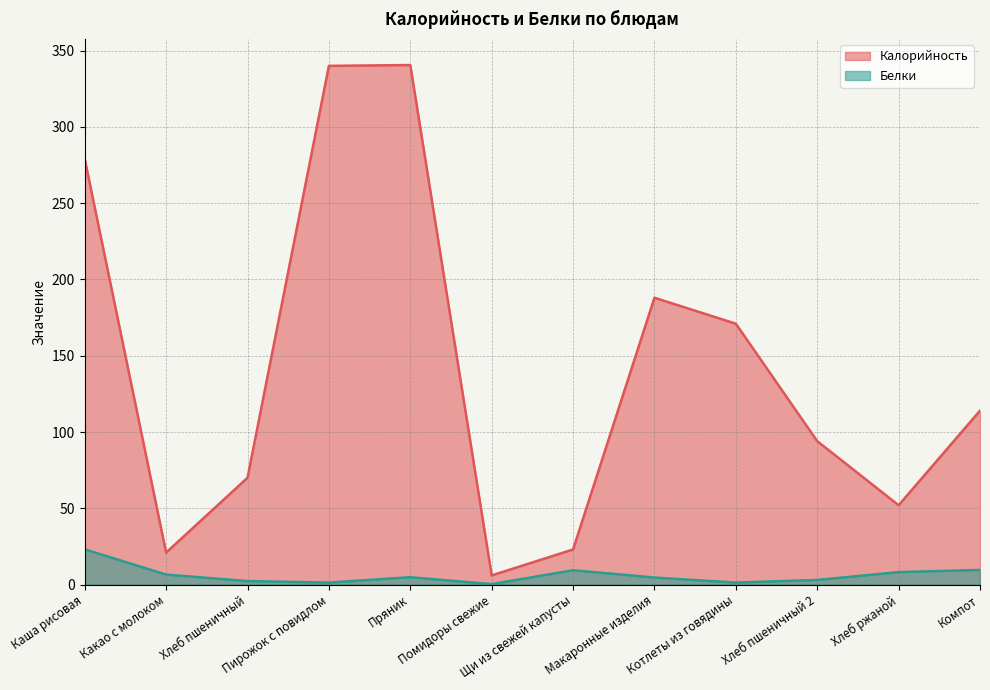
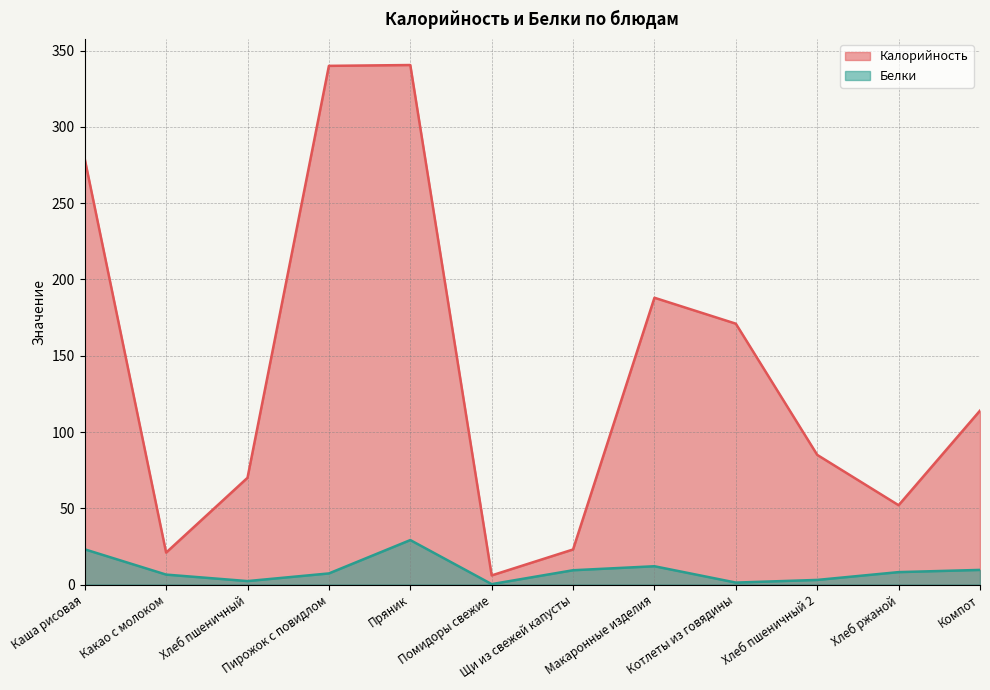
Белки, Пирожок с повидлом: 1 -> 7
Белки, Пряник: 5 -> 29
Белки, Макаронные изделия: 5 -> 12
Калорийность, Хлеб пшеничный 2: 94 -> 85
